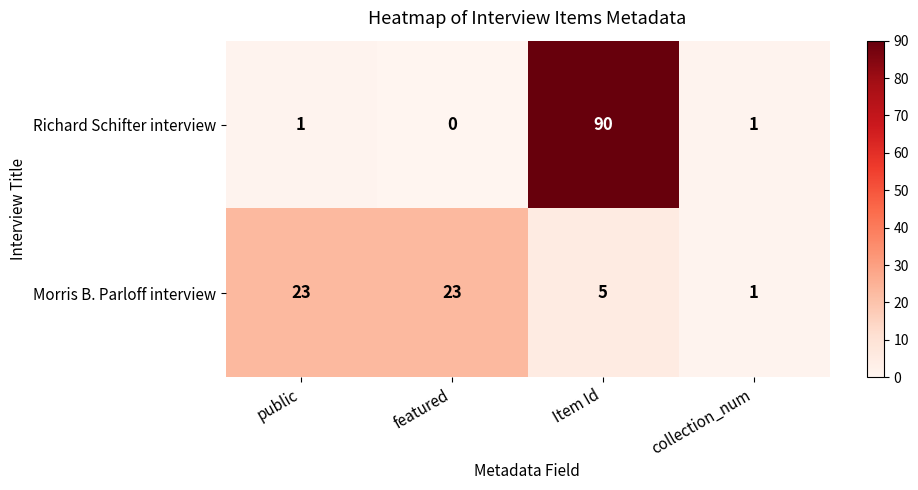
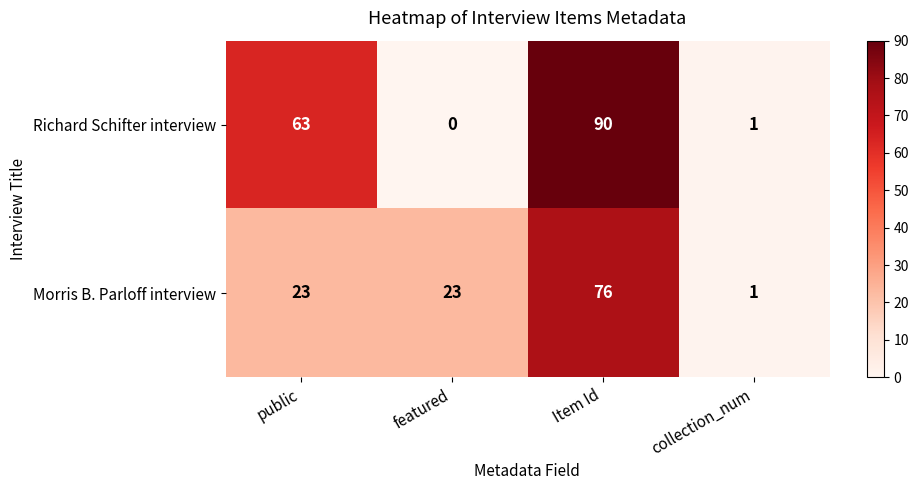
Richard Schifter interview, public: 1 -> 63
Morris B. Parloff interview, Item Id: 5 -> 76
